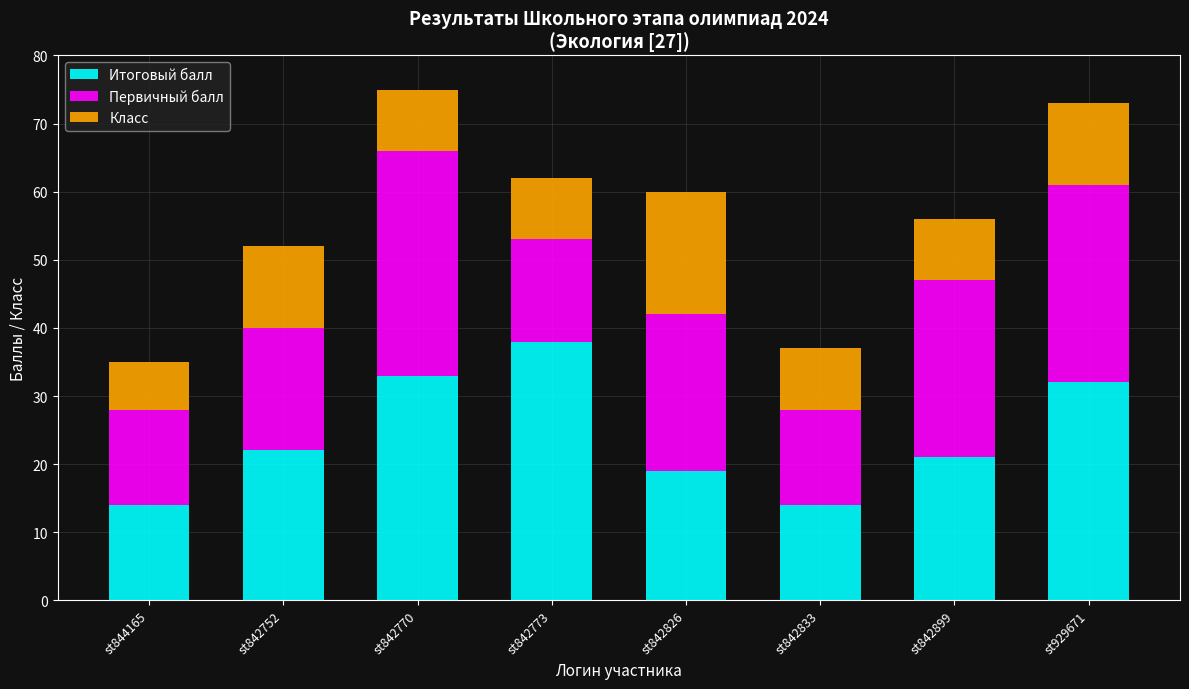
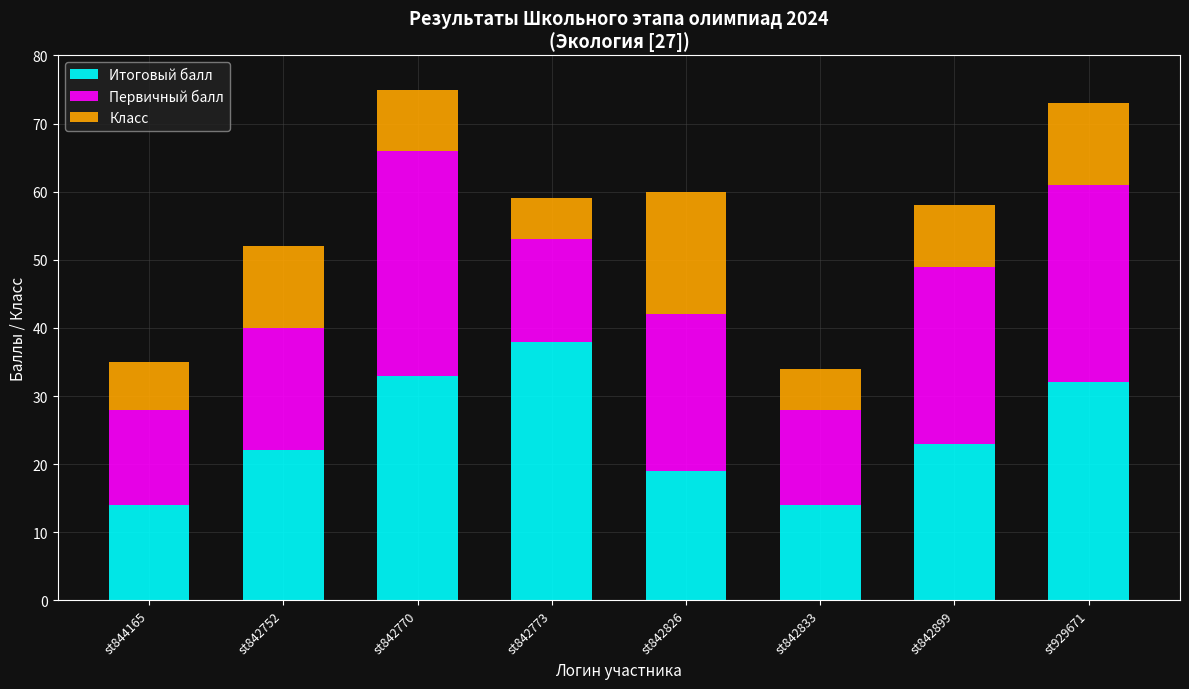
Класс, st842773: 9 -> 6
Класс, st842833: 9 -> 6
Итоговый балл, st842899: 21 -> 23
